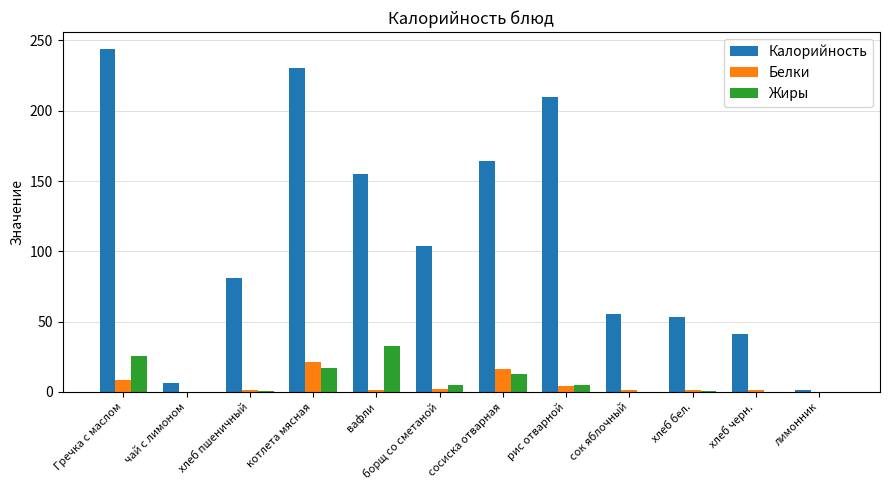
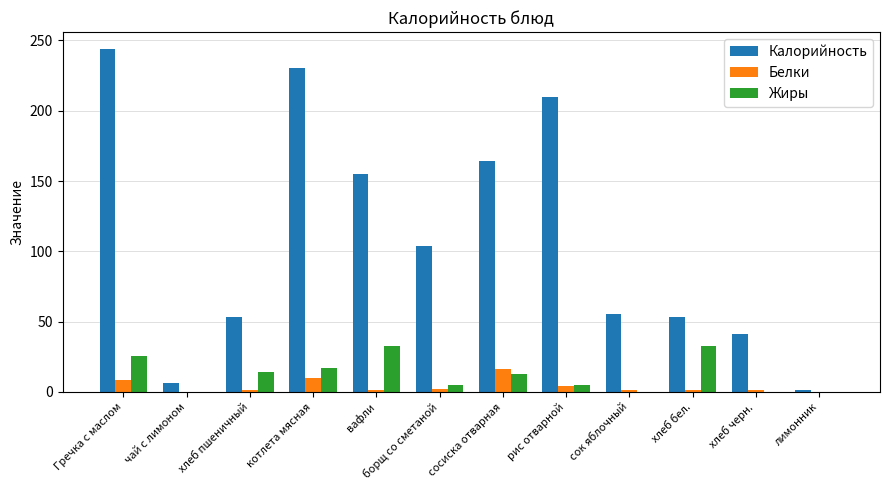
Калорийность, хлеб пшеничный: 81 -> 53
Жиры, хлеб пшеничный: 1 -> 15
Белки, котлета мясная: 21 -> 10
Жиры, хлеб бел.: 1 -> 33
